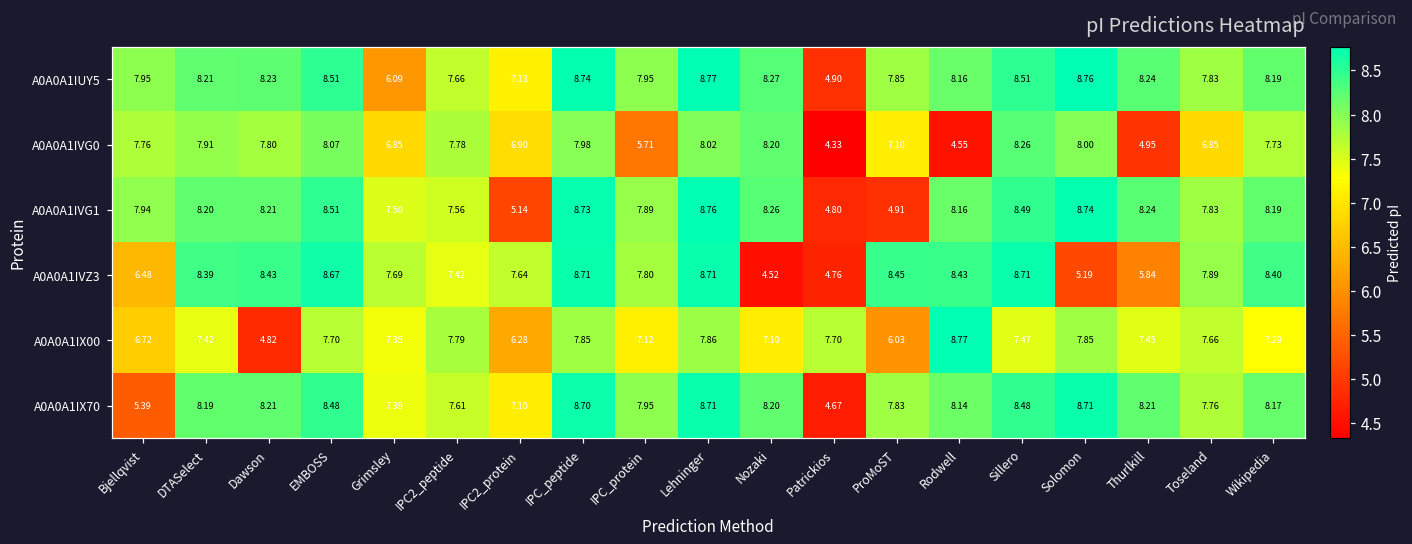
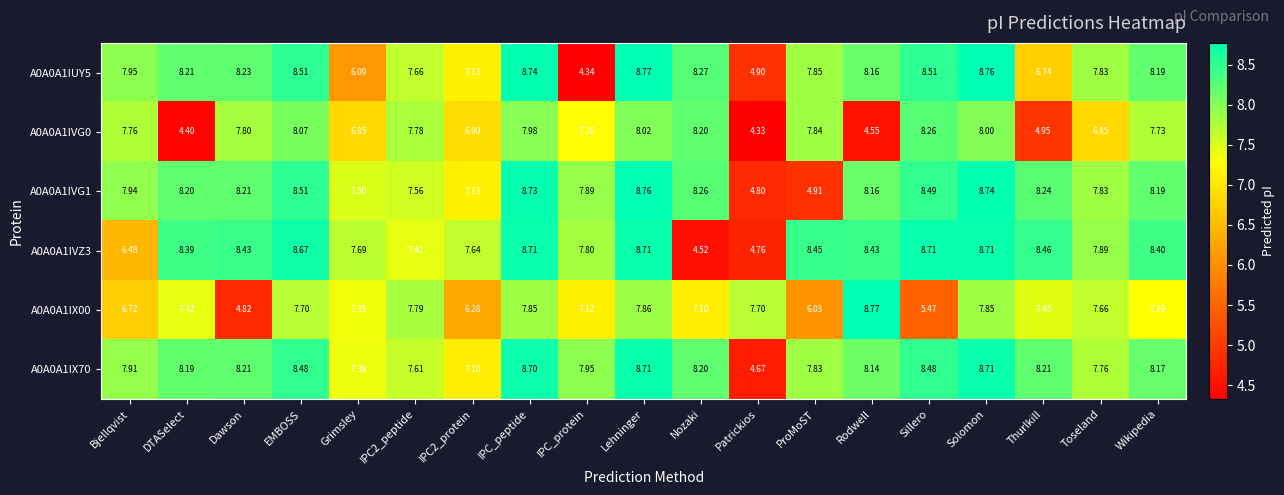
A0A0A1IUY5, IPC_protein: 7.95 -> 4.34
A0A0A1IUY5, Thurlkill: 8.24 -> 6.74
A0A0A1IVG0, DTASelect: 7.91 -> 4.40
A0A0A1IVG0, IPC_protein: 5.71 -> 7.26
A0A0A1IVG0, ProMoST: 7.10 -> 7.84
A0A0A1IVG1, IPC2_protein: 5.14 -> 7.13
A0A0A1IVZ3, Solomon: 5.19 -> 8.71
A0A0A1IVZ3, Thurlkill: 5.84 -> 8.46
A0A0A1IX00, Sillero: 7.47 -> 5.47
A0A0A1IX70, Bjellqvist: 5.39 -> 7.91
